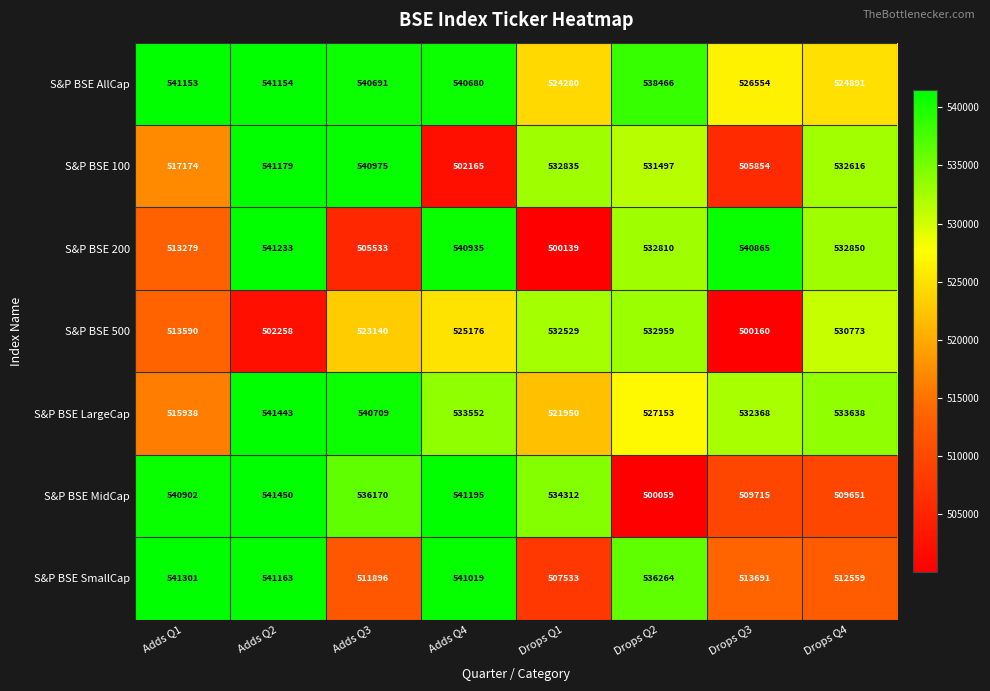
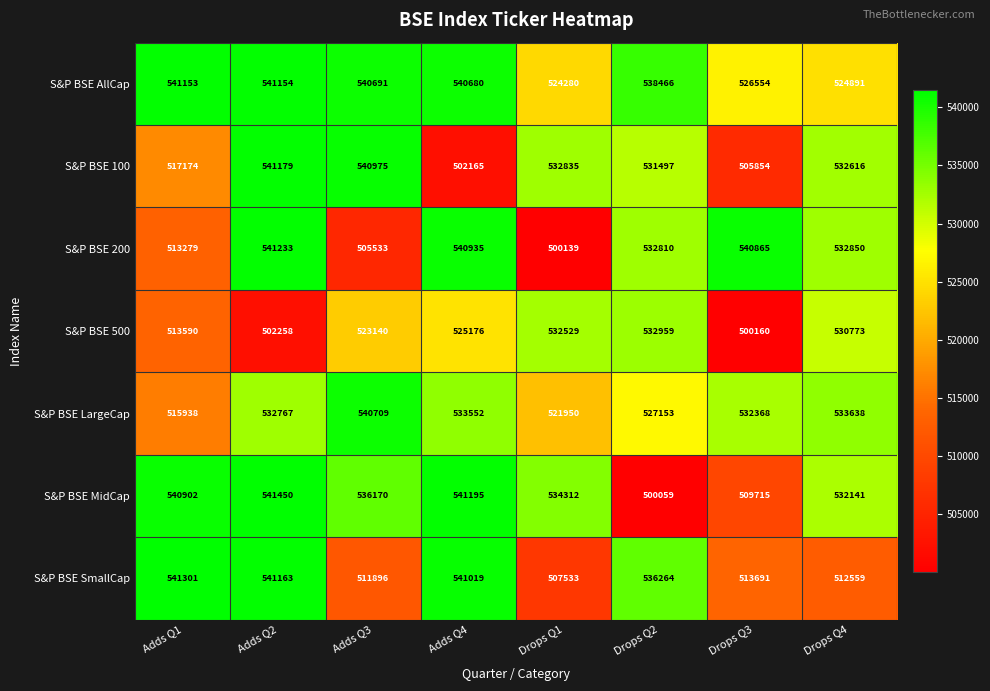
S&P BSE LargeCap, Adds Q2: 541443 -> 532767
S&P BSE MidCap, Drops Q4: 509651 -> 532141
